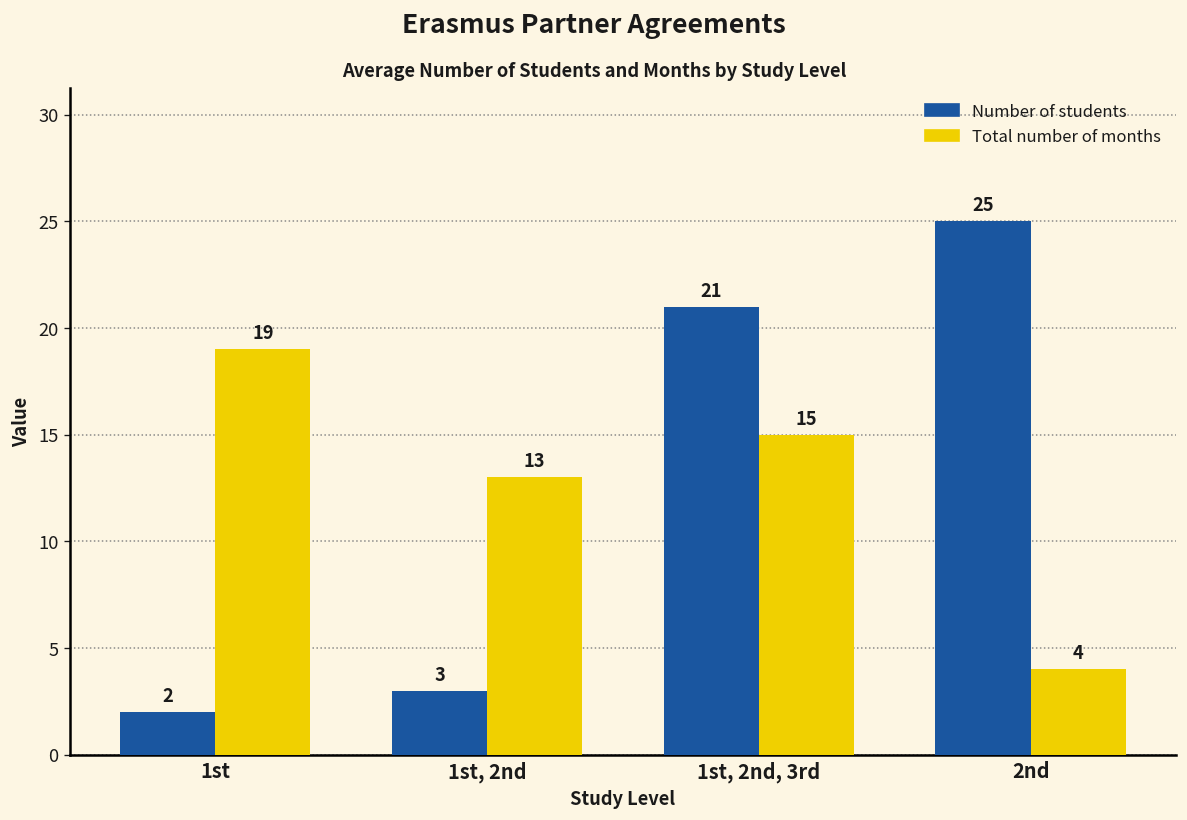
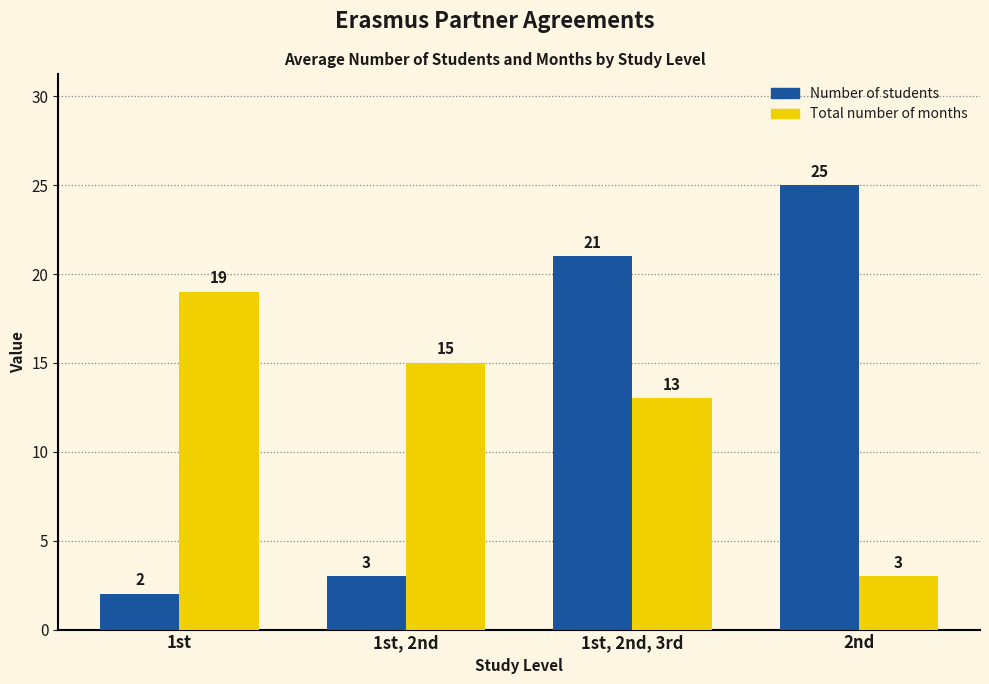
Total number of months, 1st, 2nd: 13 -> 15
Total number of months, 1st, 2nd, 3rd: 15 -> 13
Total number of months, 2nd: 4 -> 3
